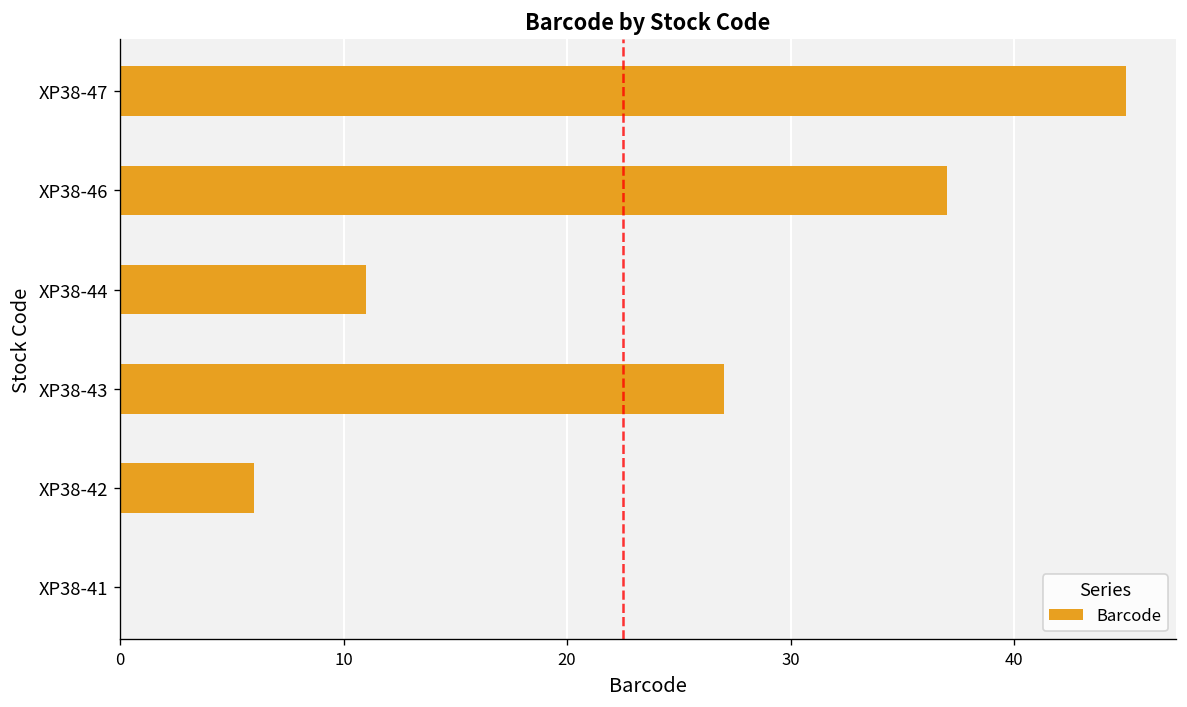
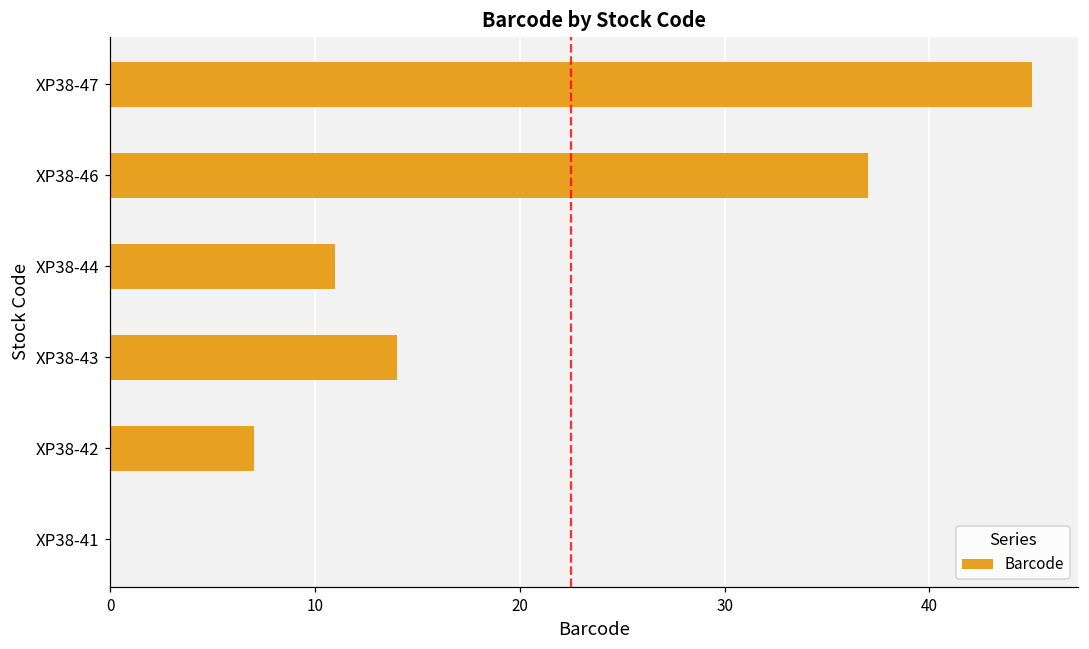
XP38-43: 27.0 -> 14.0
XP38-42: 6.0 -> 7.0
